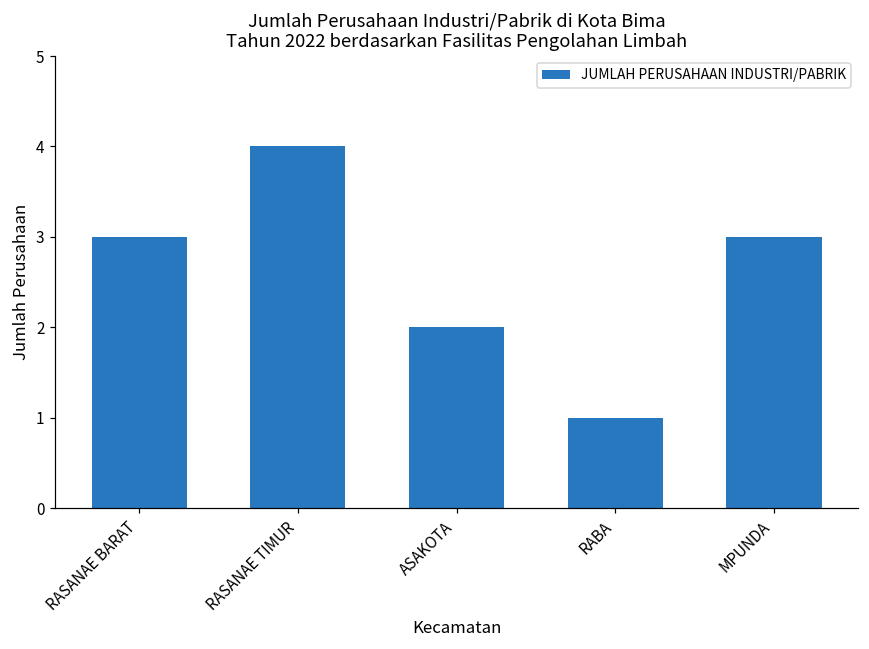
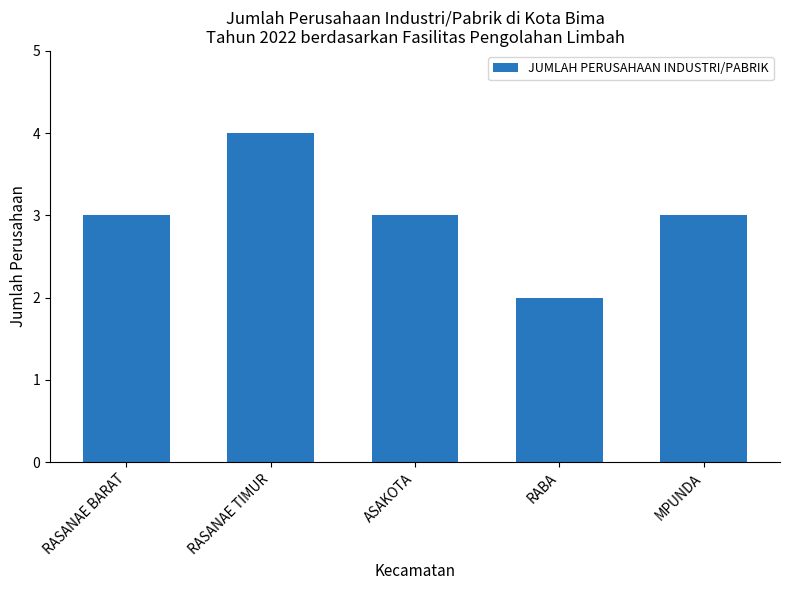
ASAKOTA: 2 -> 3
RABA: 1 -> 2
